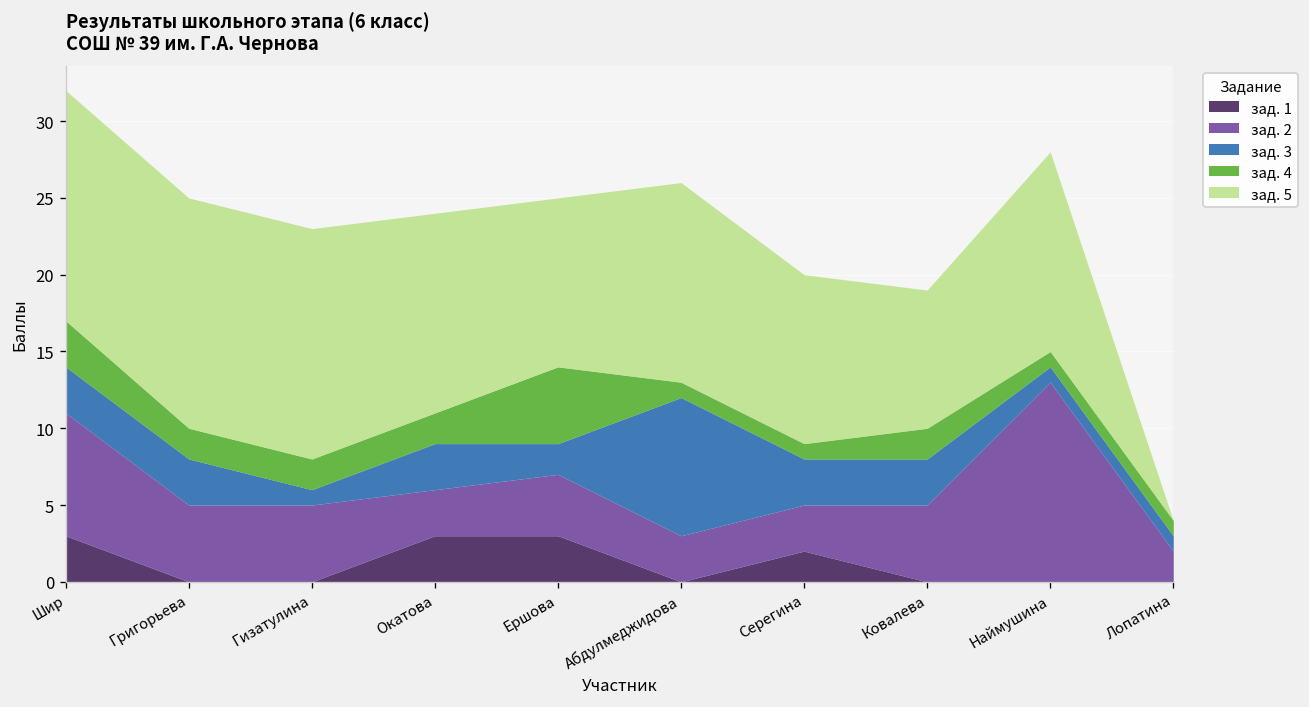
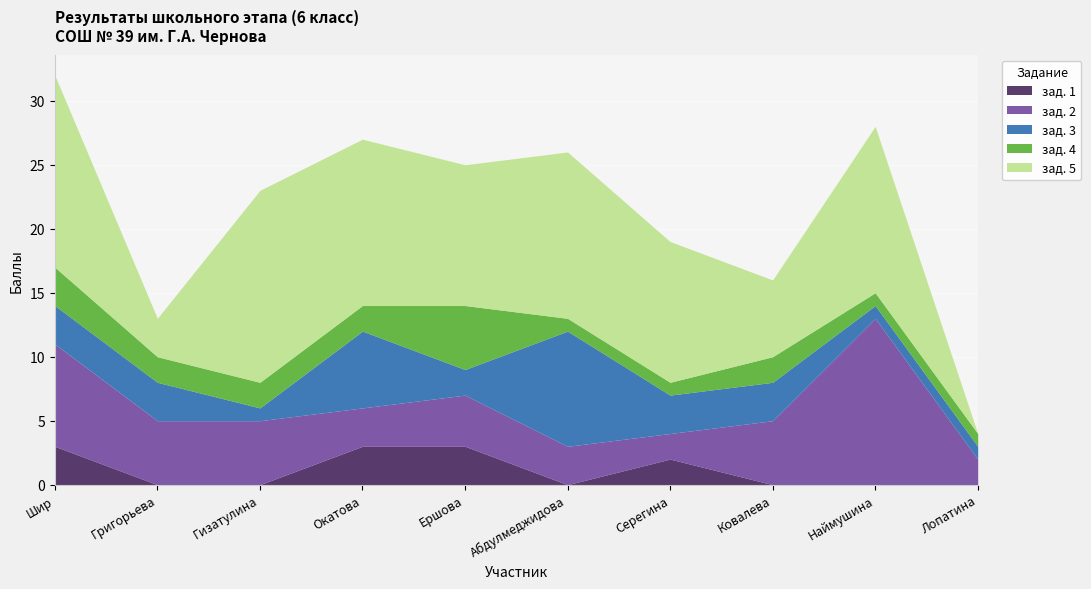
зад. 5, Григорьева: 15 -> 3
зад. 3, Окатова: 3 -> 6
зад. 2, Серегина: 3 -> 2
зад. 5, Ковалева: 9 -> 6
